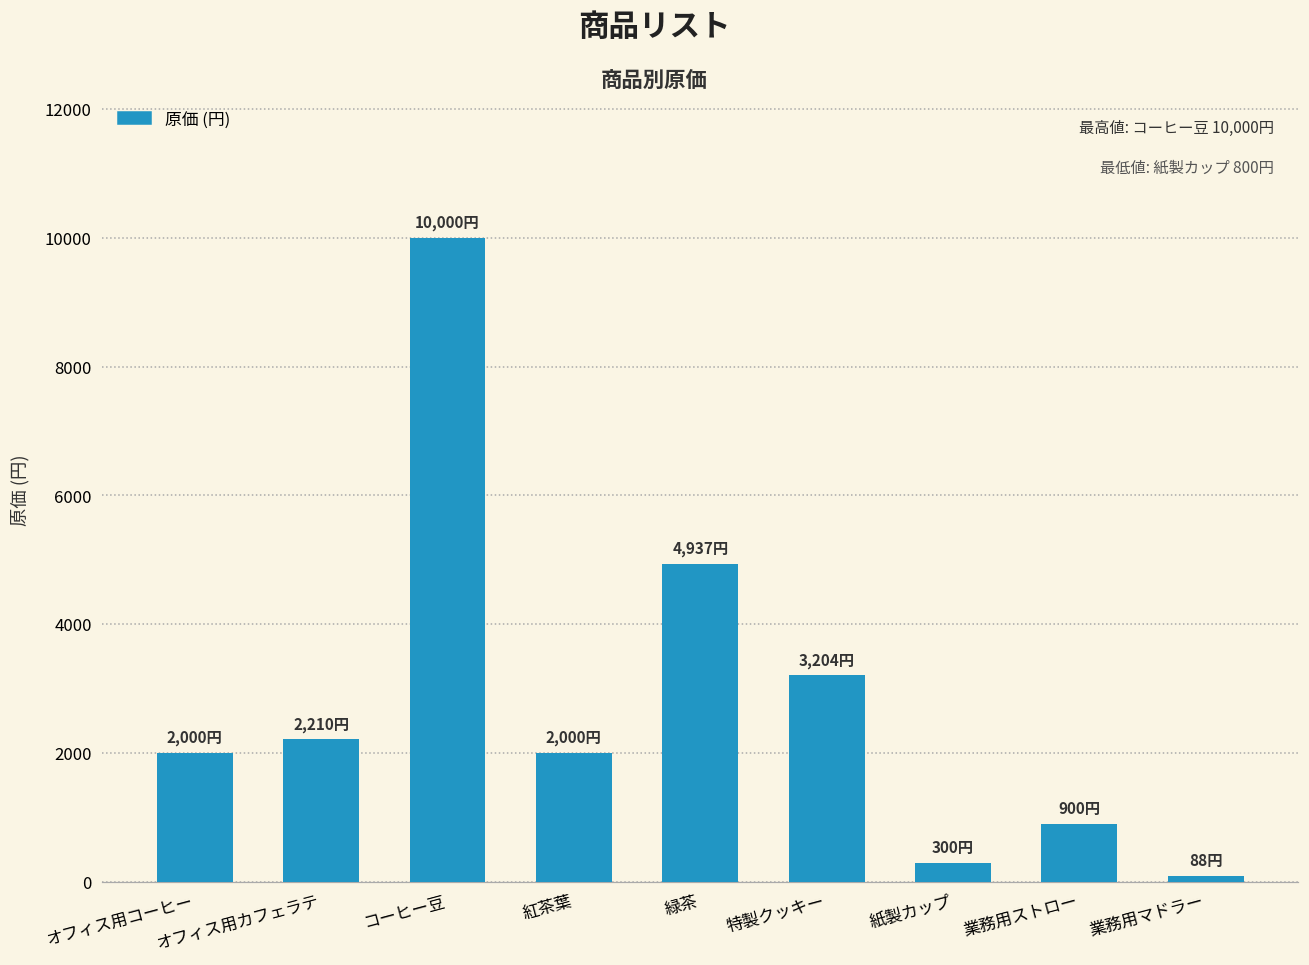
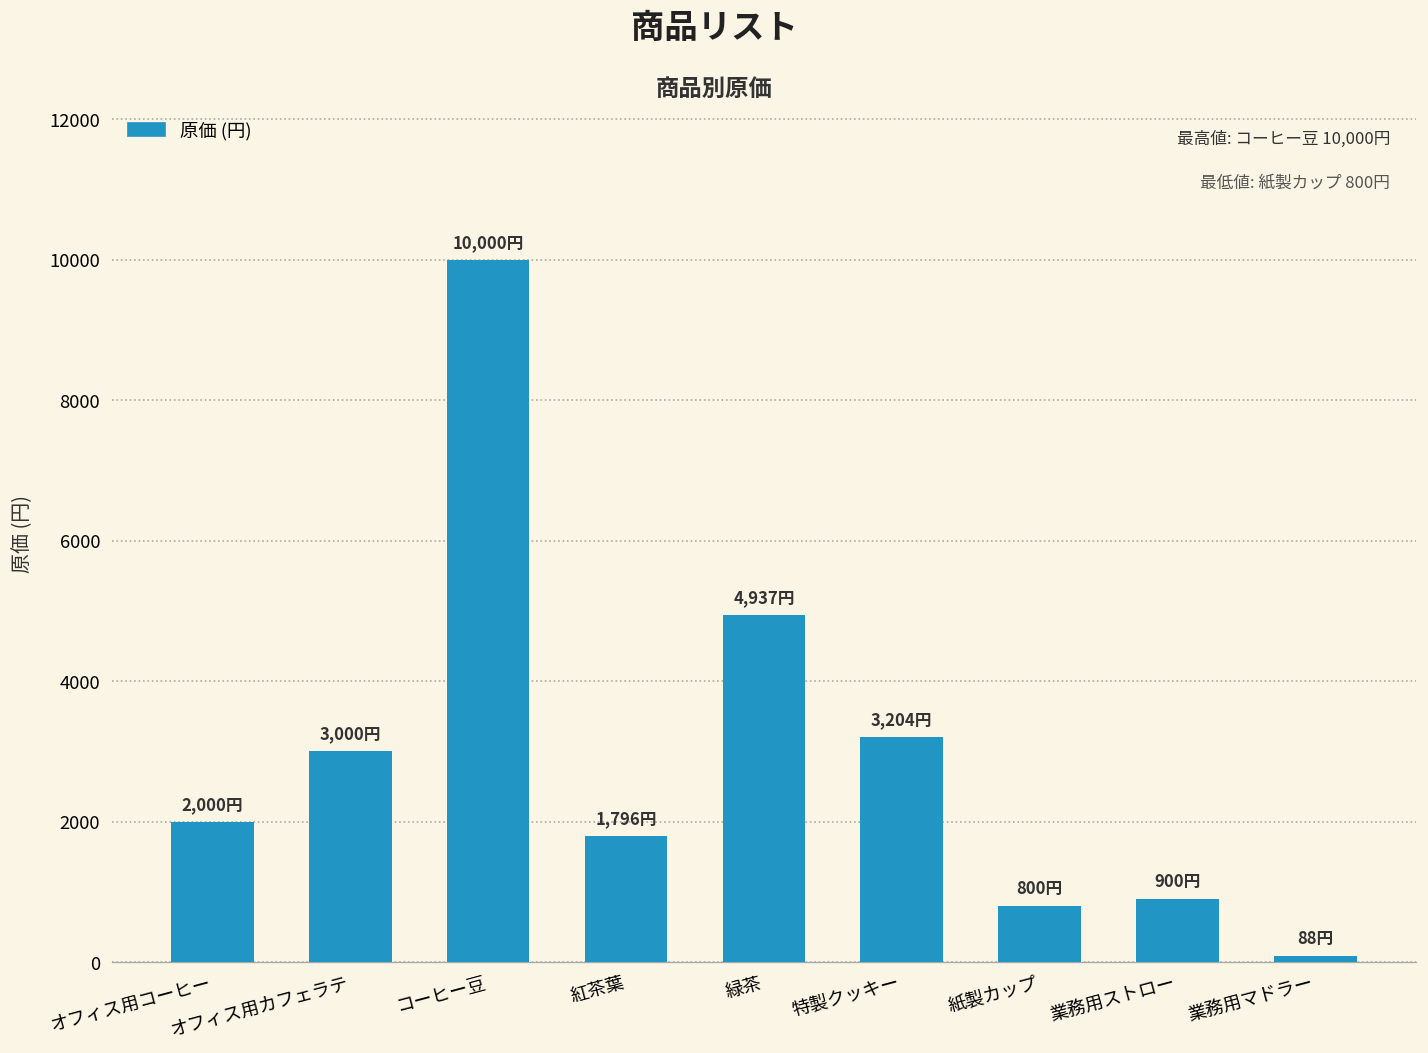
オフィス用カフェラテ: 2,210円 -> 3,000円
紅茶葉: 2,000円 -> 1,796円
紙製カップ: 300円 -> 800円
